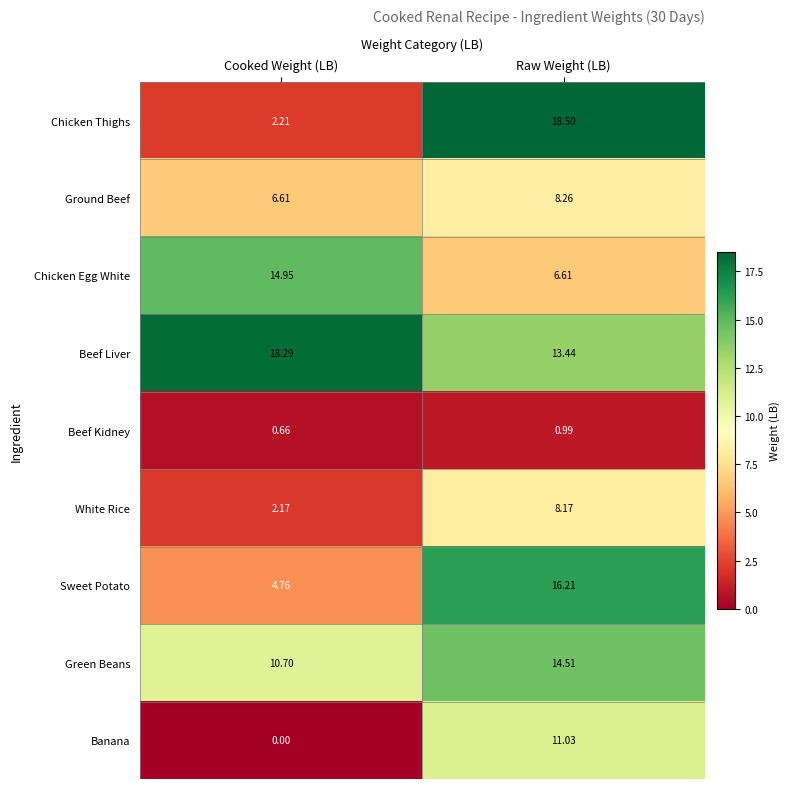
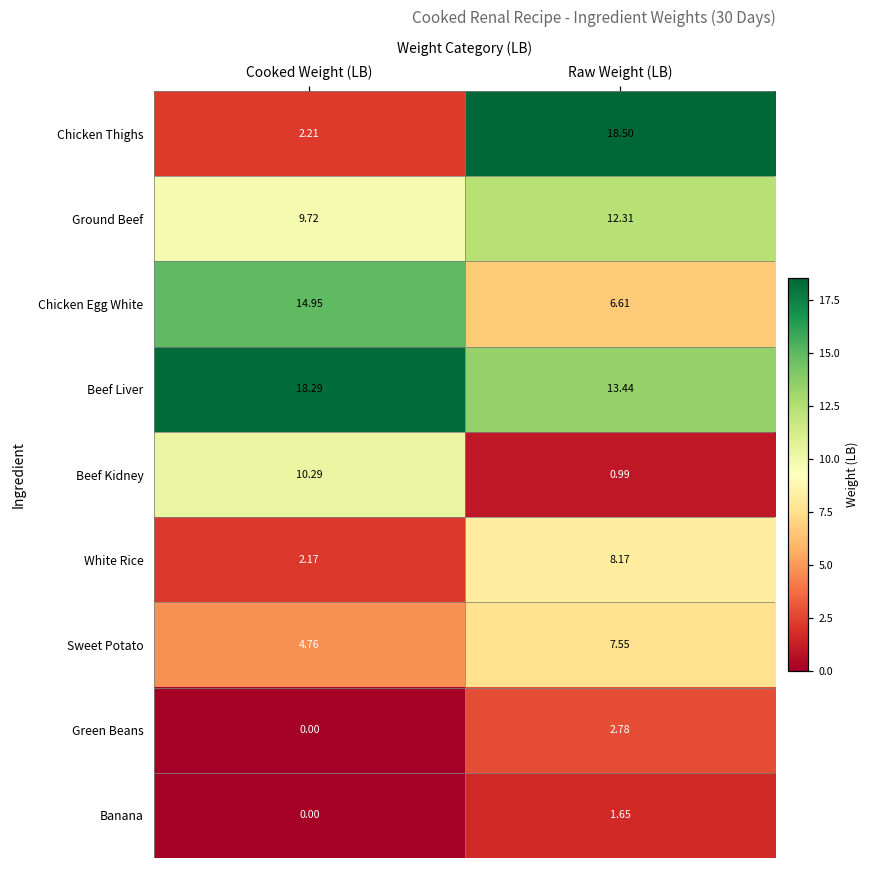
Ground Beef, Cooked Weight (LB): 6.61 -> 9.72
Ground Beef, Raw Weight (LB): 8.26 -> 12.31
Beef Kidney, Cooked Weight (LB): 0.66 -> 10.29
Sweet Potato, Raw Weight (LB): 16.21 -> 7.55
Green Beans, Cooked Weight (LB): 10.70 -> 0.00
Green Beans, Raw Weight (LB): 14.51 -> 2.78
Banana, Raw Weight (LB): 11.03 -> 1.65
